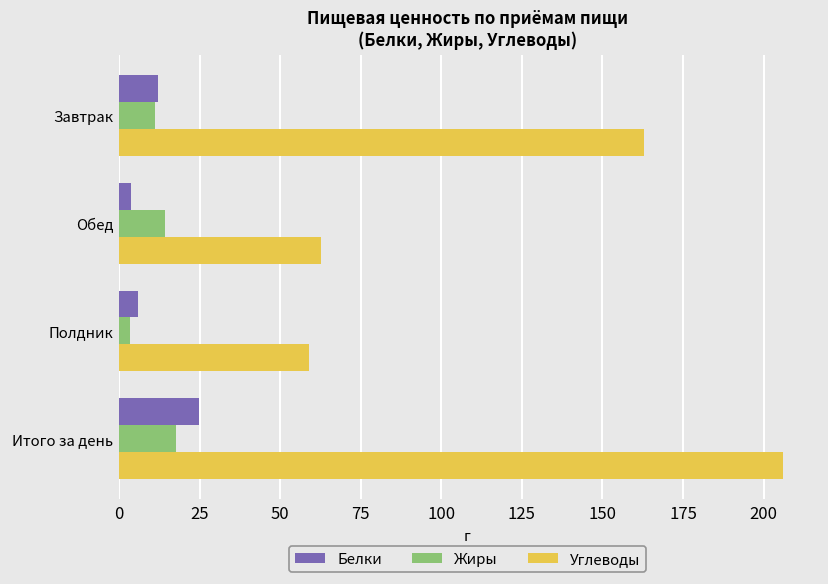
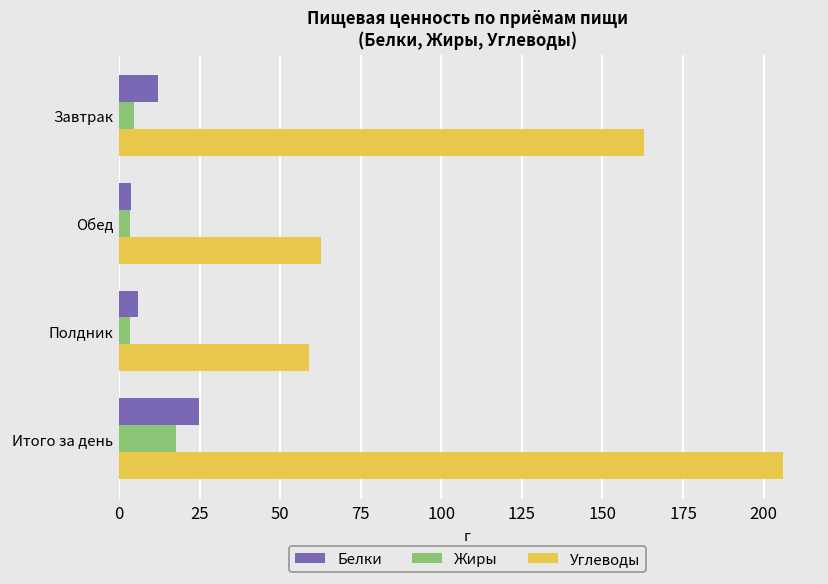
Жиры, Завтрак: 11 -> 5
Жиры, Обед: 14 -> 3
